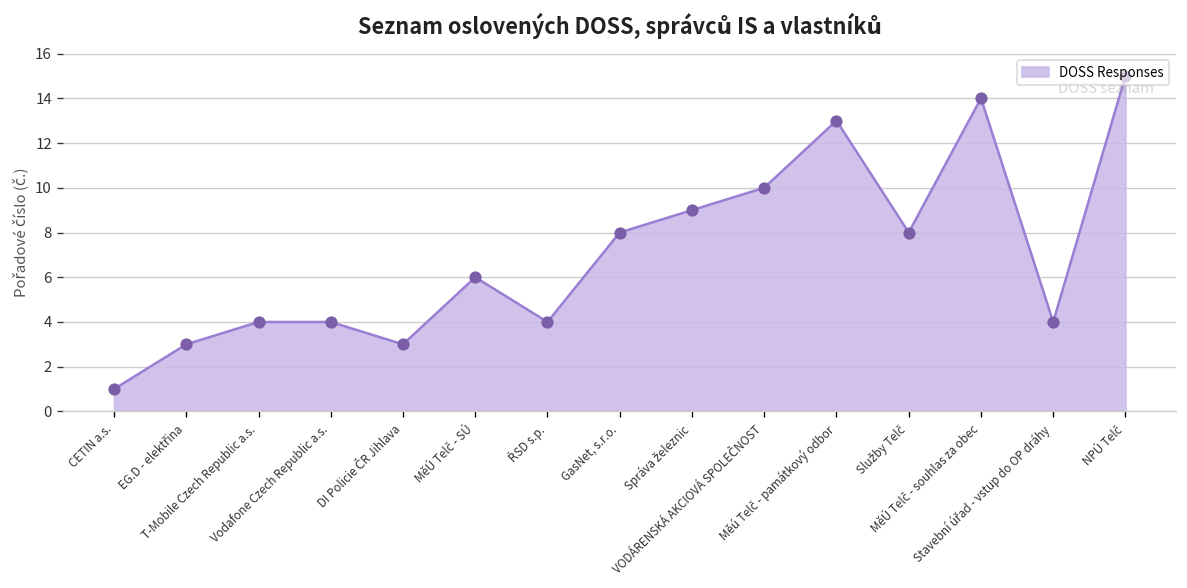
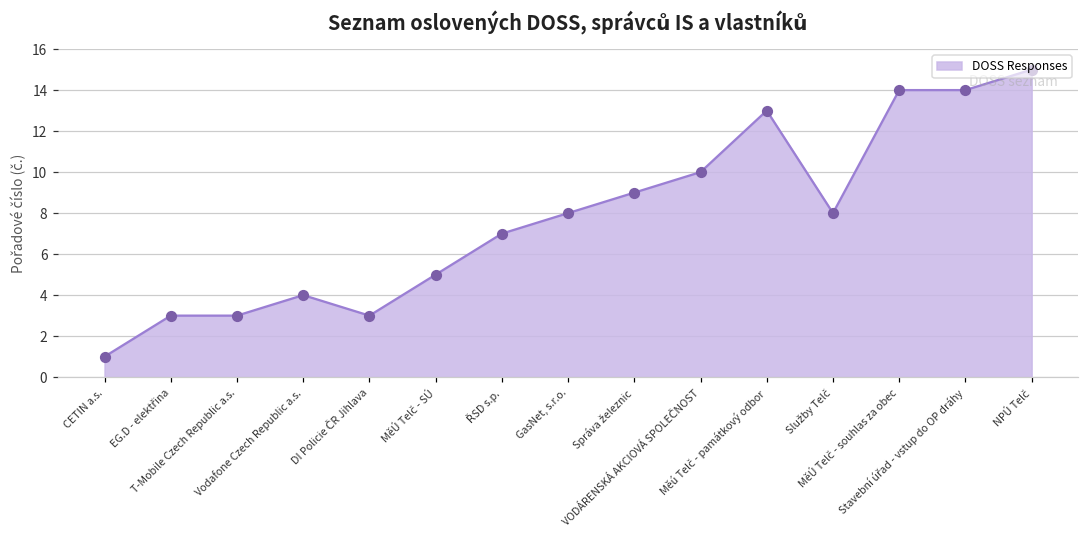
T-Mobile Czech Republic a.s.: 4 -> 3
MěÚ Telč - SÚ: 6 -> 5
ŘSD s.p.: 4 -> 7
Stavební úřad - vstup do OP dráhy: 4 -> 14
